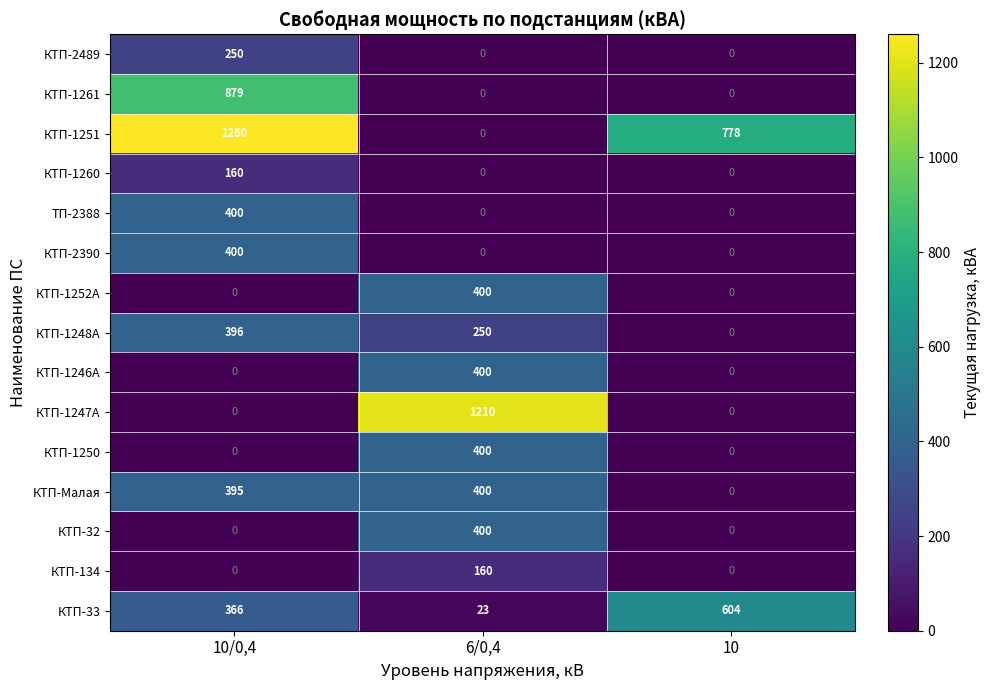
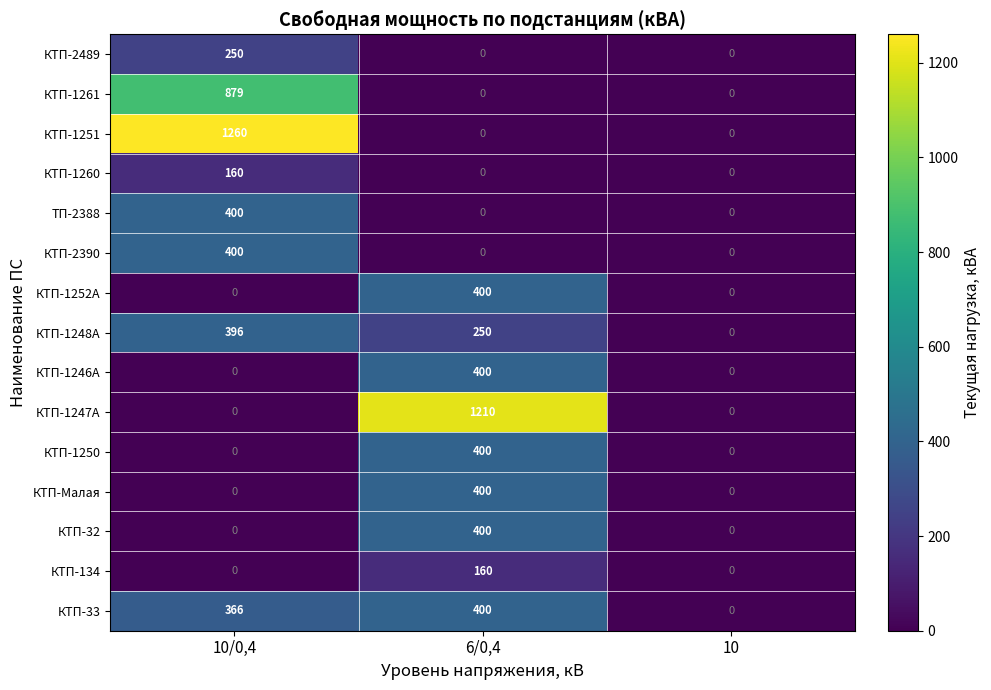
КТП-1251, 10: 778 -> 0
КТП-Малая, 10/0,4: 395 -> 0
КТП-33, 6/0,4: 23 -> 400
КТП-33, 10: 604 -> 0
